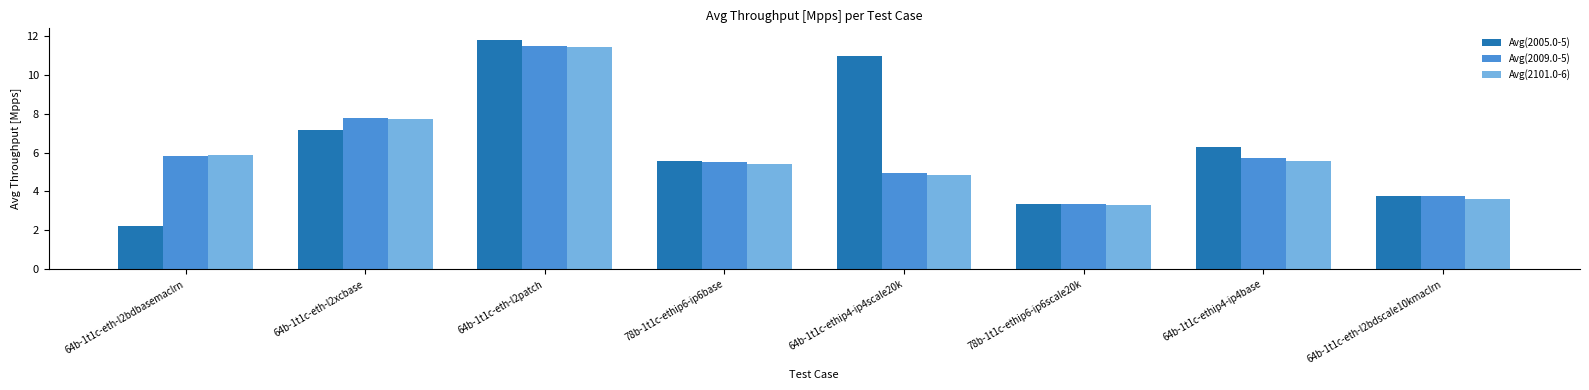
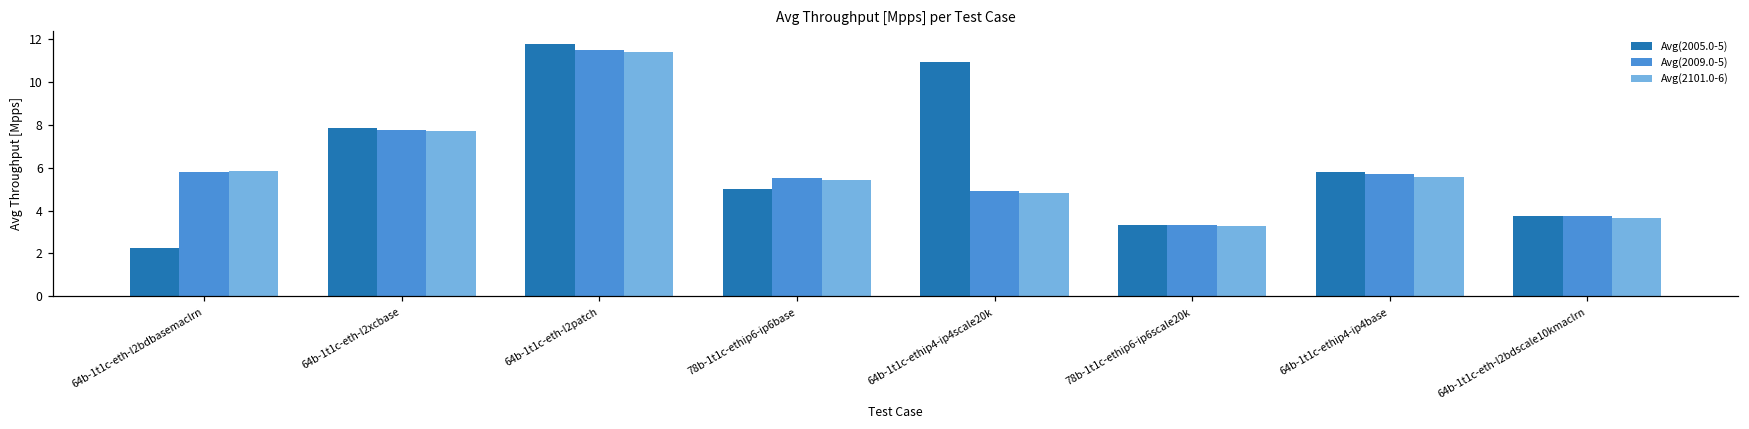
Avg(2005.0-5), 64b-1t1c-eth-l2xcbase: 7.1 -> 7.8
Avg(2005.0-5), 78b-1t1c-ethip6-ip6base: 5.6 -> 5.0
Avg(2005.0-5), 64b-1t1c-ethip4-ip4base: 6.3 -> 5.8
